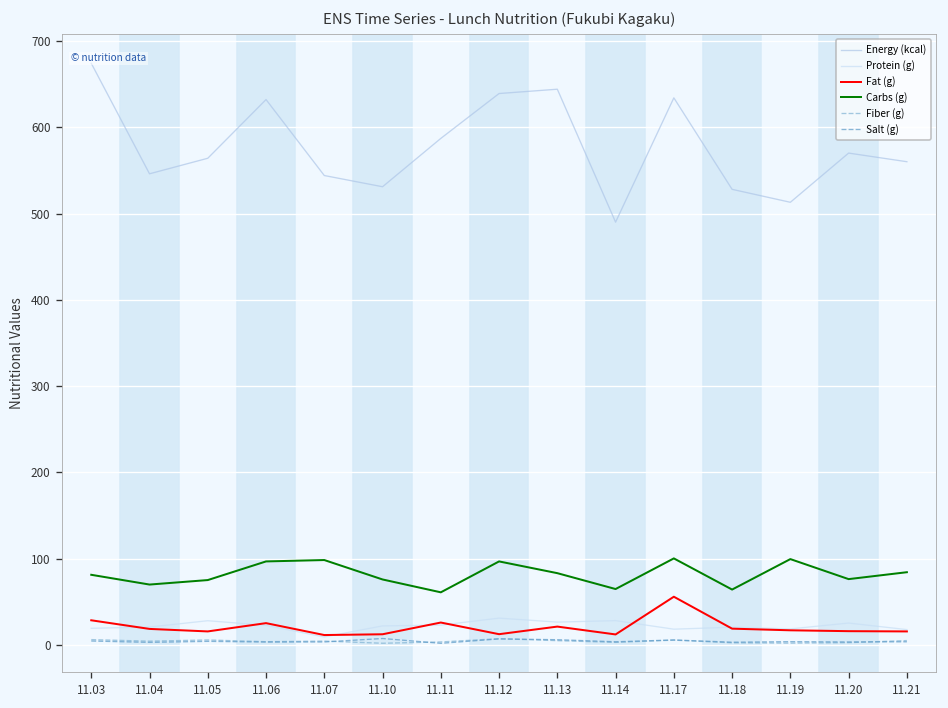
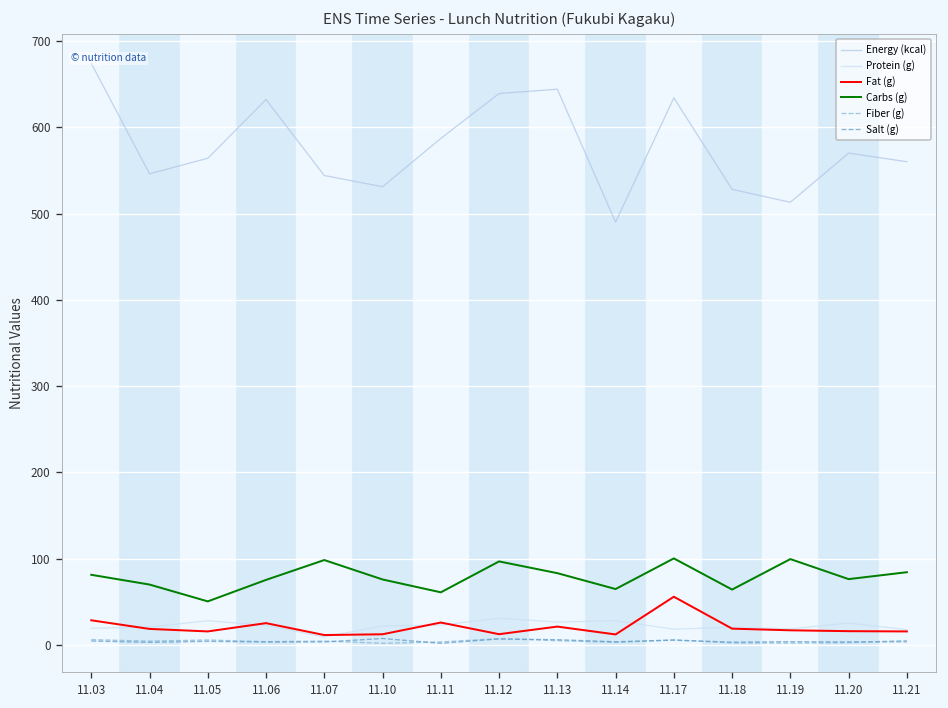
Carbs (g), 11.05: 80 -> 50
Carbs (g), 11.06: 100 -> 80
